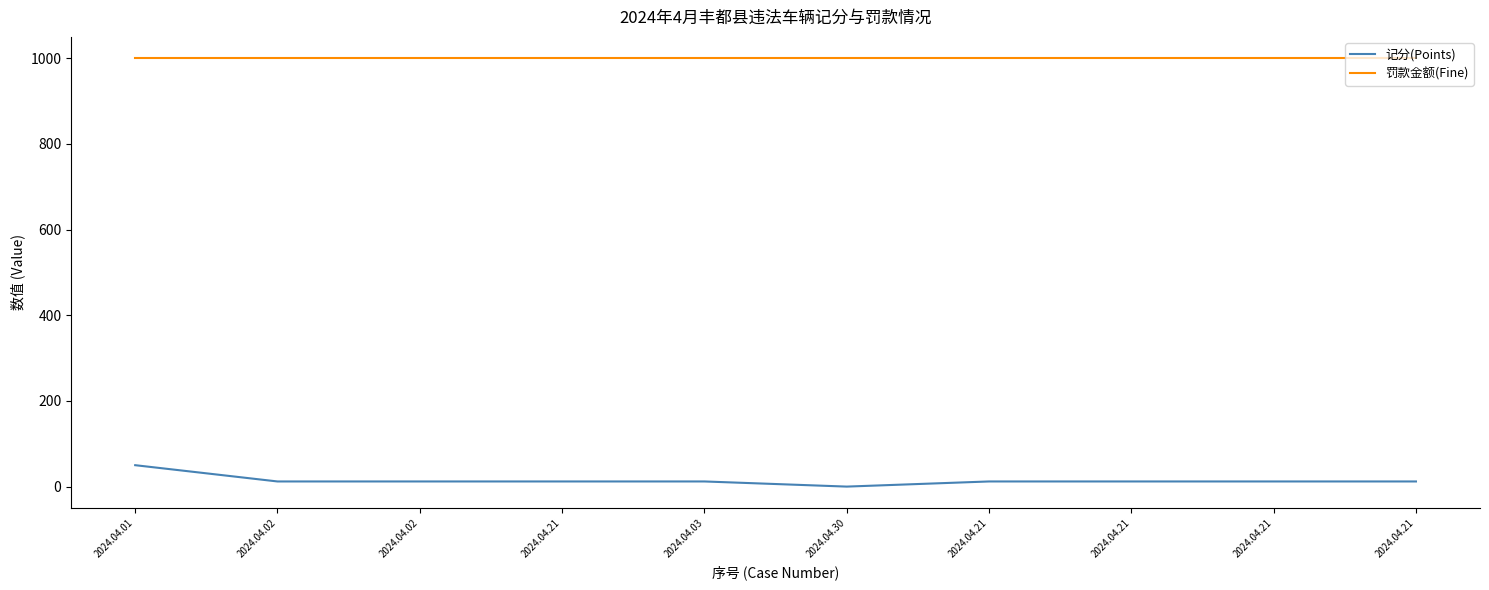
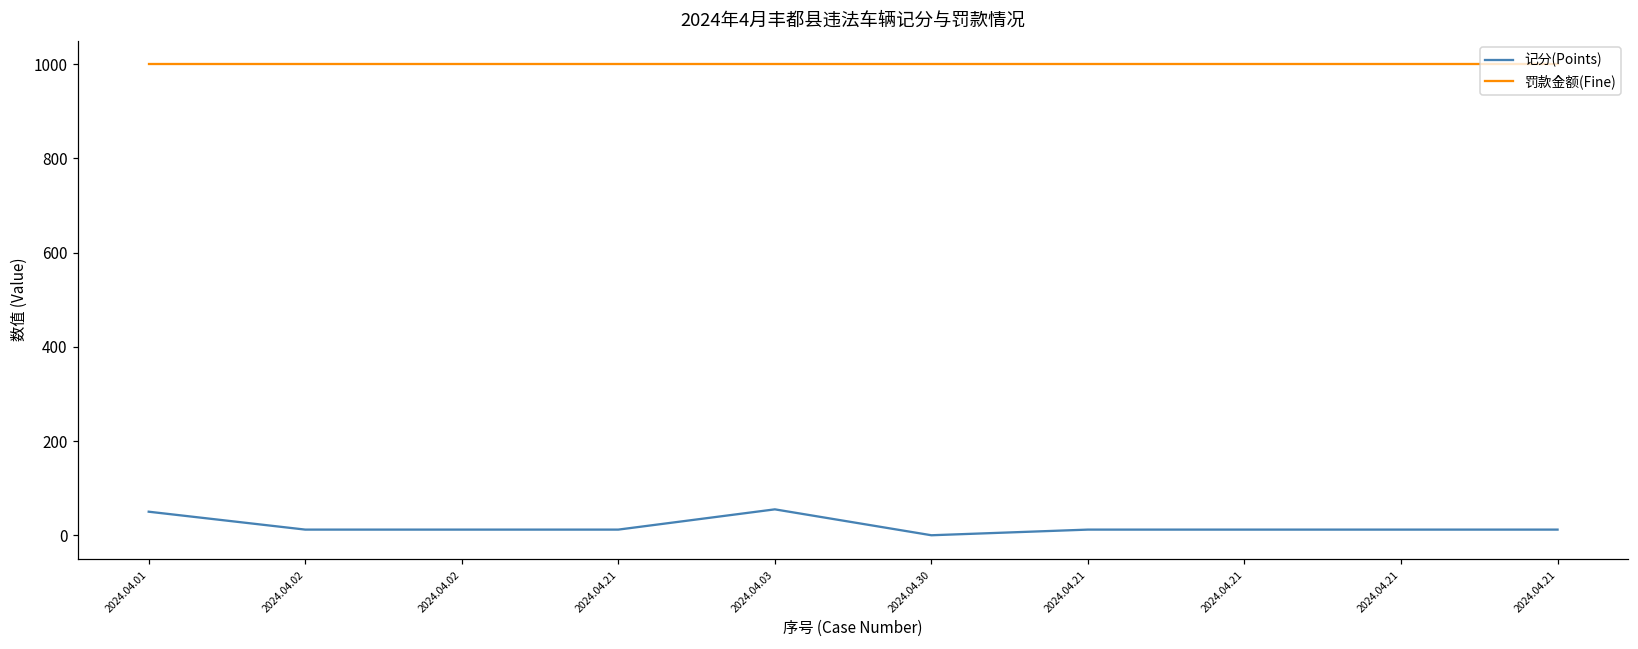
记分(Points), 2024.04.03: 10 -> 60
